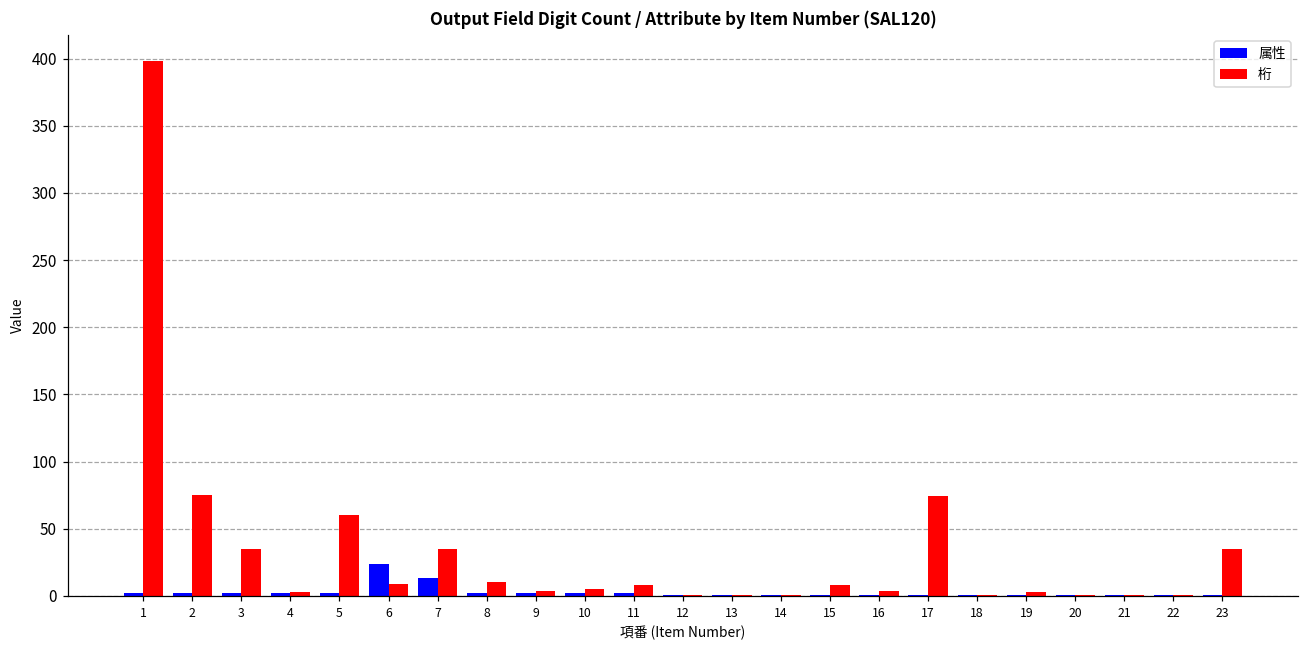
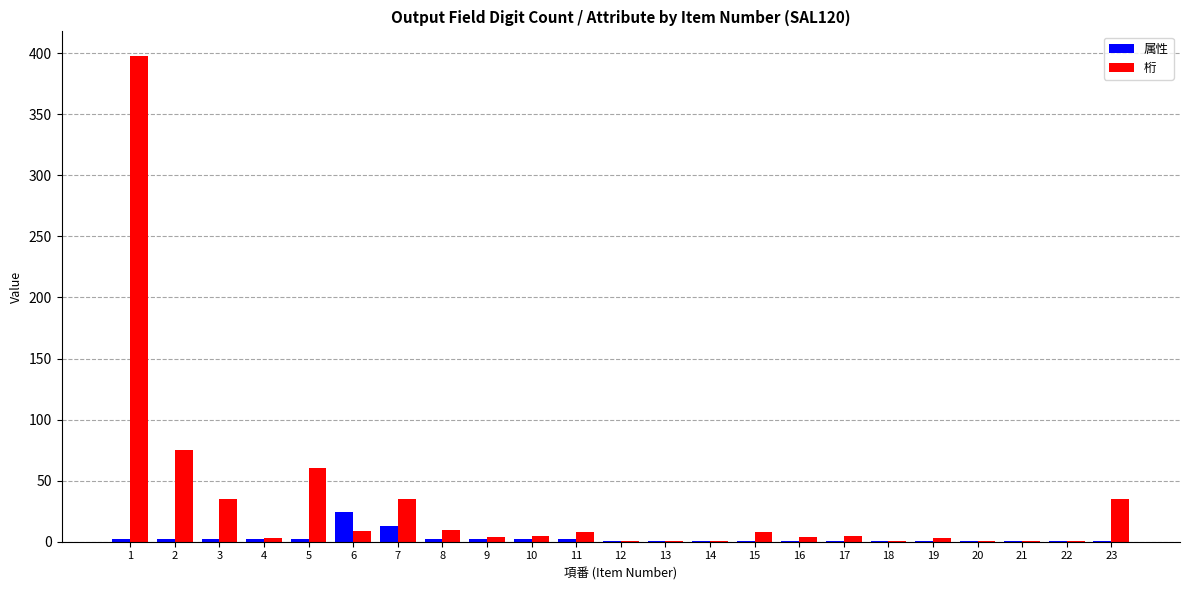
桁, 17: 74 -> 5
